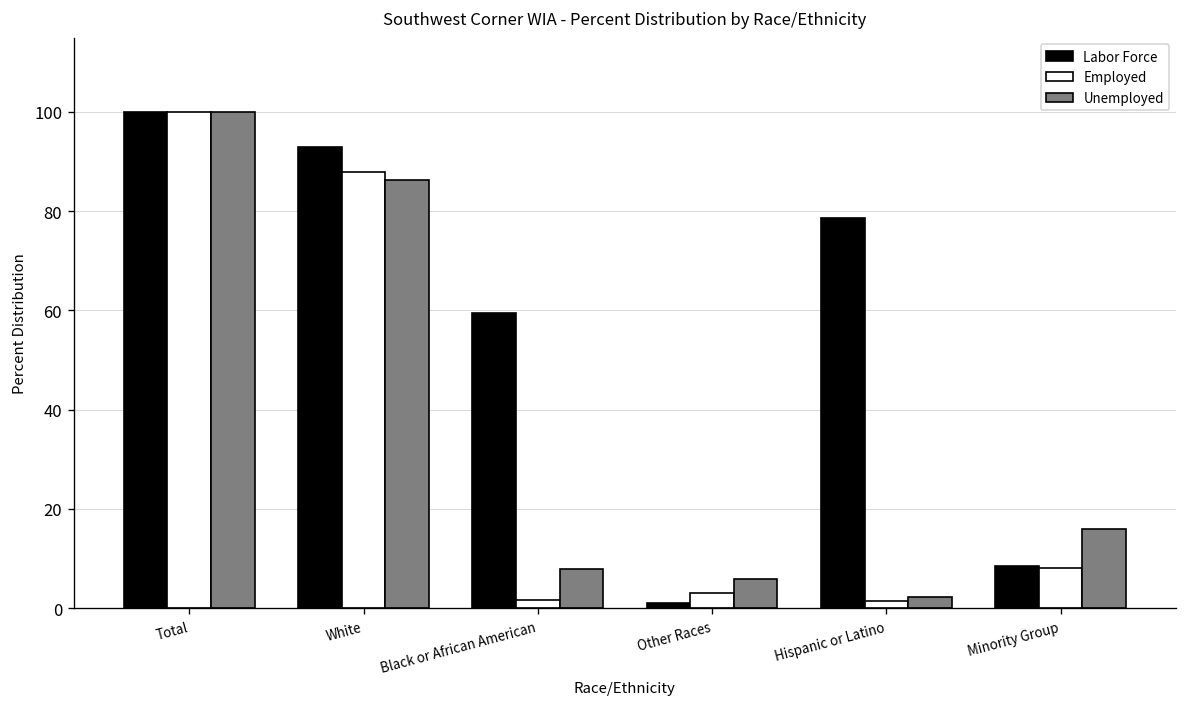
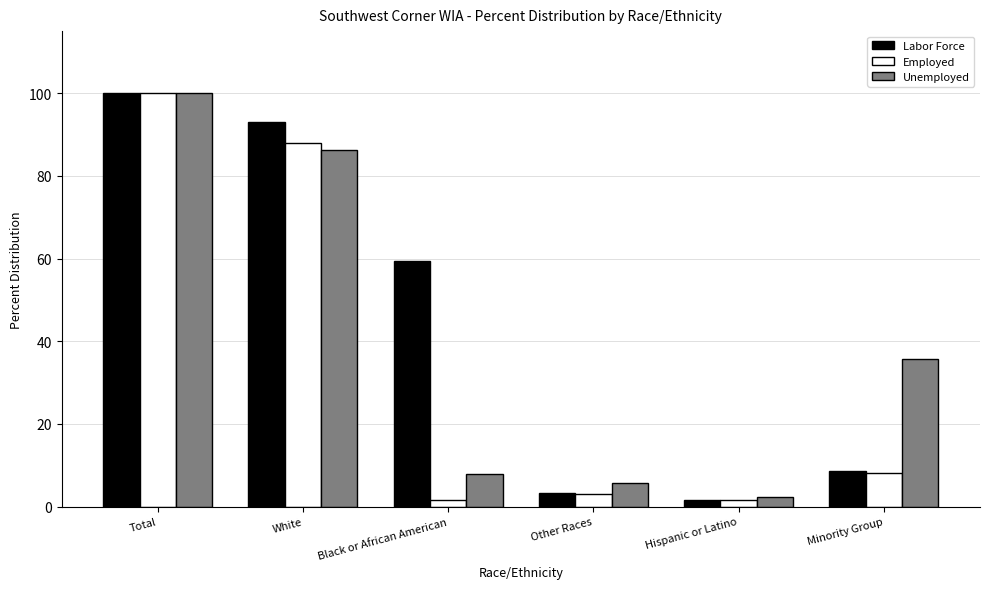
Labor Force, Other Races: 1 -> 3
Labor Force, Hispanic or Latino: 79 -> 2
Unemployed, Minority Group: 16 -> 36
